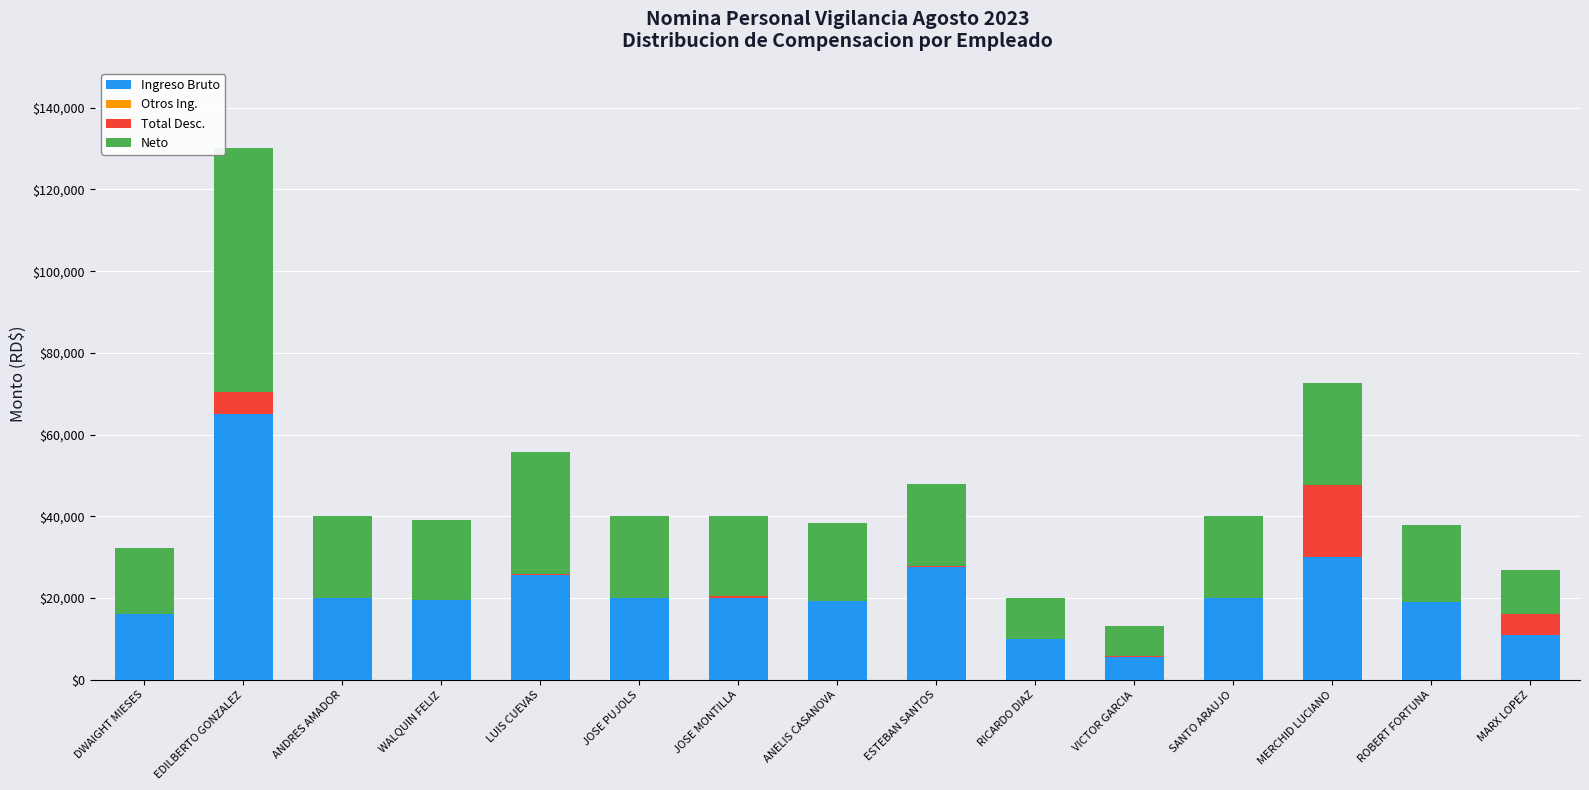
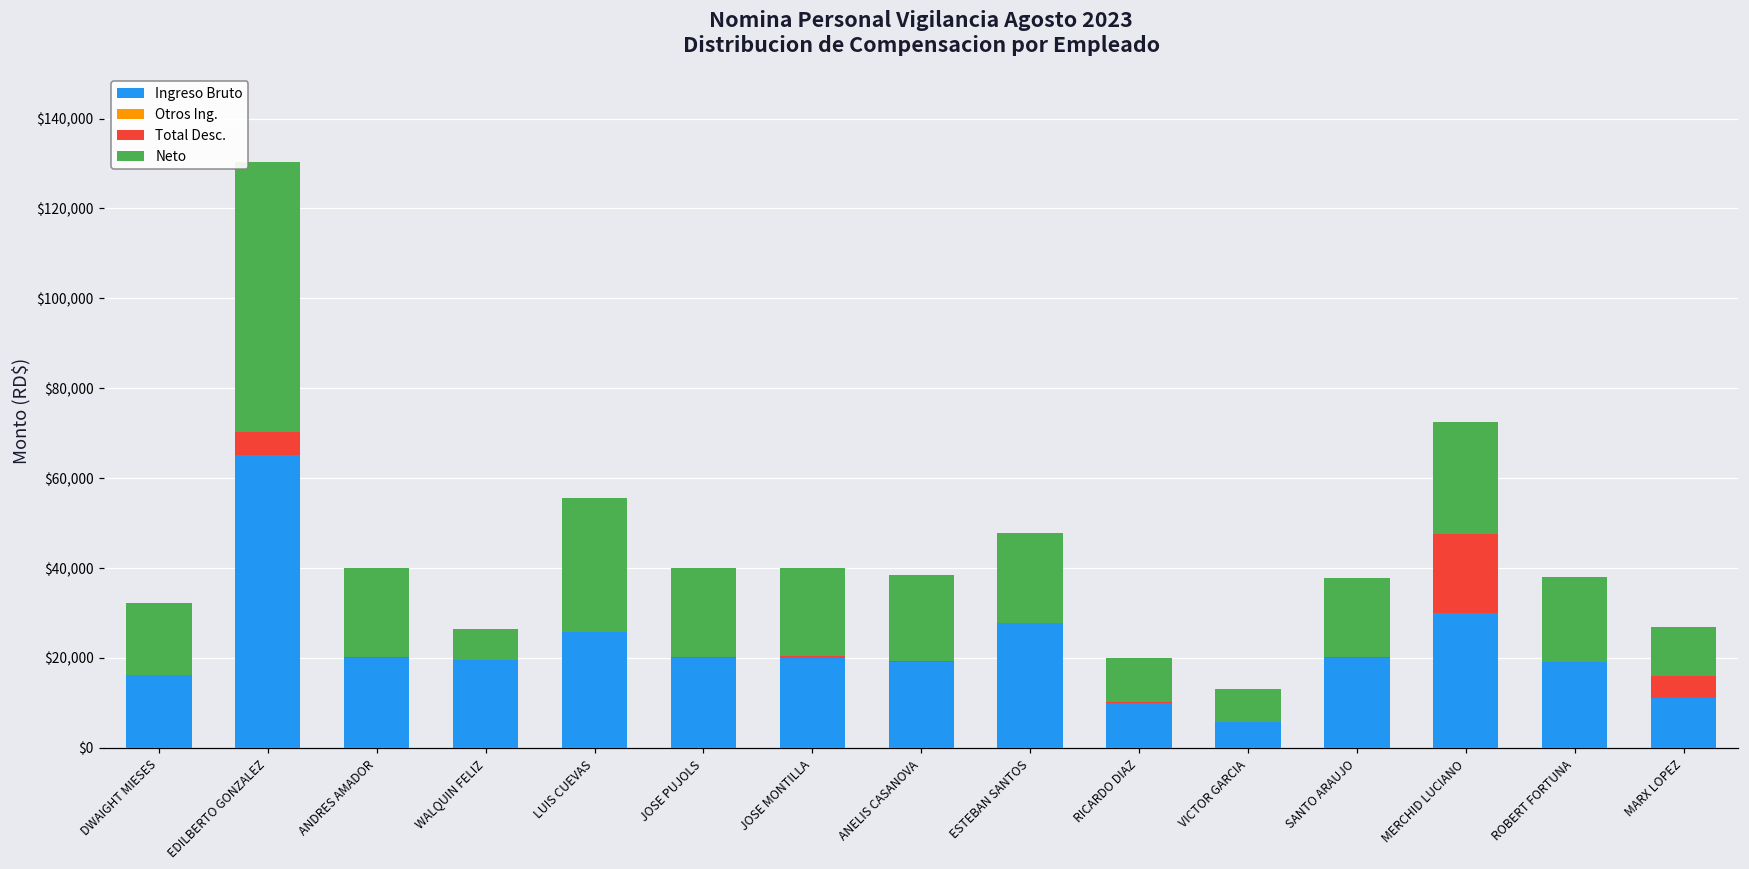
Neto, WALQUIN FELIZ: $19,000 -> $7,000
Neto, SANTO ARAUJO: $20,000 -> $18,000
